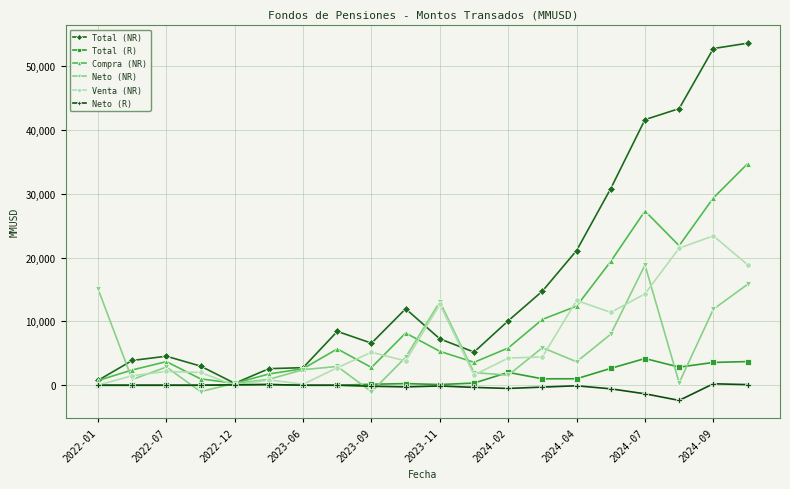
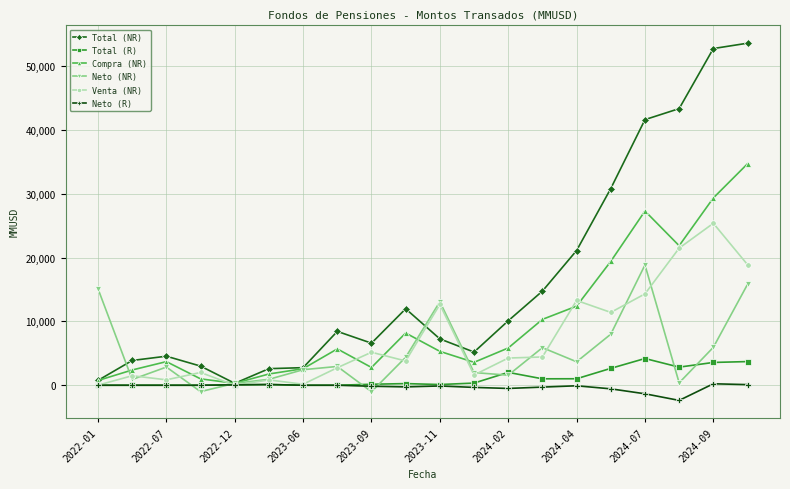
Venta (NR), 2022-07: 2,000 -> 1,000
Neto (NR), 2024-09: 12,000 -> 6,000
Venta (NR), 2024-09: 23,000 -> 25,000
